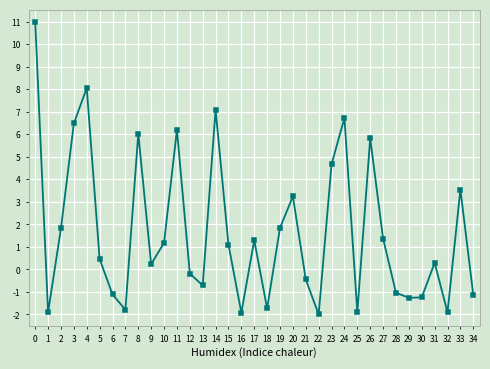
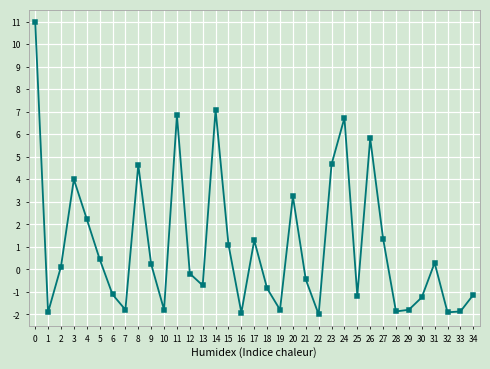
2: 1.8 -> 0.1
3: 6.5 -> 4.0
4: 8.0 -> 2.2
8: 6.0 -> 4.6
10: 1.2 -> -1.8
11: 6.2 -> 6.8
18: -1.7 -> -0.8
19: 1.8 -> -1.8
25: -1.9 -> -1.2
28: -1.0 -> -1.9
29: -1.3 -> -1.8
33: 3.5 -> -1.9
